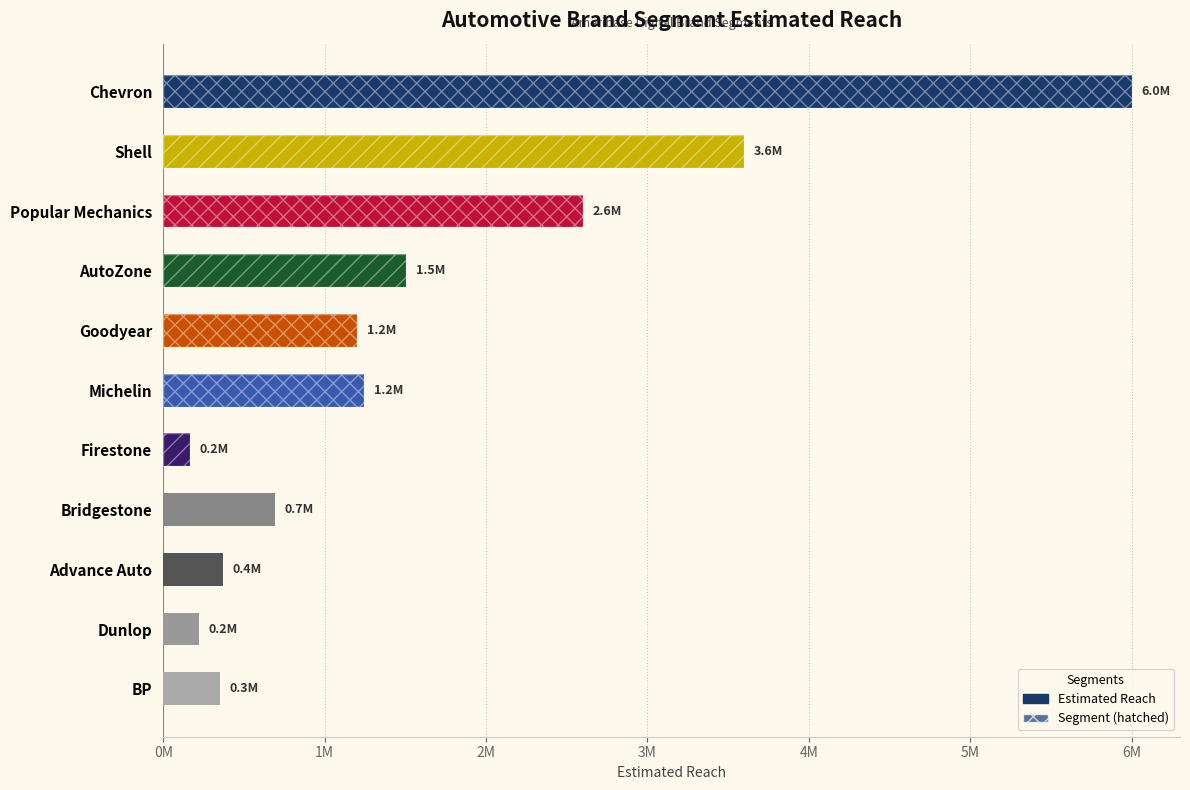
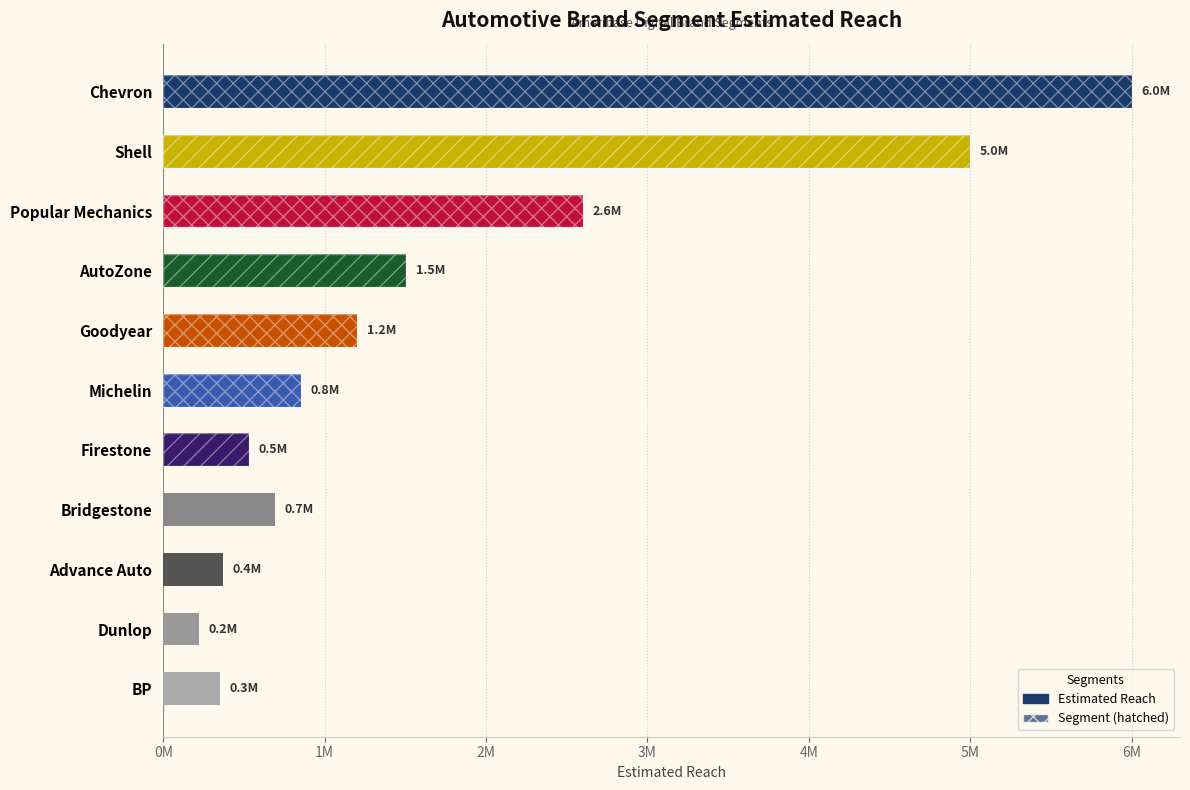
Estimated Reach, Shell: 3.6M -> 5.0M
Estimated Reach, Michelin: 1.2M -> 0.8M
Estimated Reach, Firestone: 0.2M -> 0.5M
